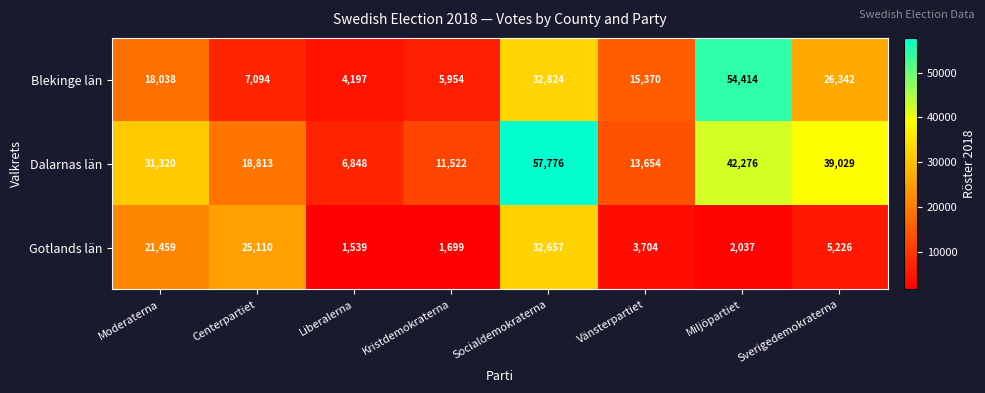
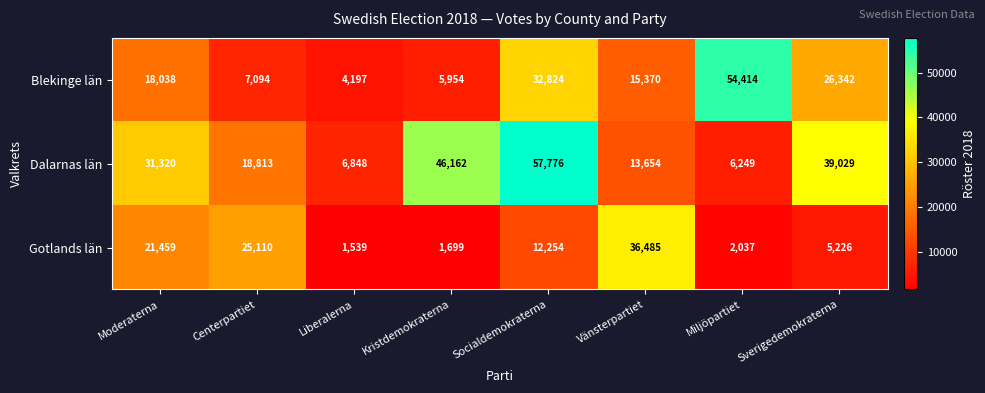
Dalarnas län, Kristdemokraterna: 11,522 -> 46,162
Dalarnas län, Miljöpartiet: 42,276 -> 6,249
Gotlands län, Socialdemokraterna: 32,657 -> 12,254
Gotlands län, Vänsterpartiet: 3,704 -> 36,485
